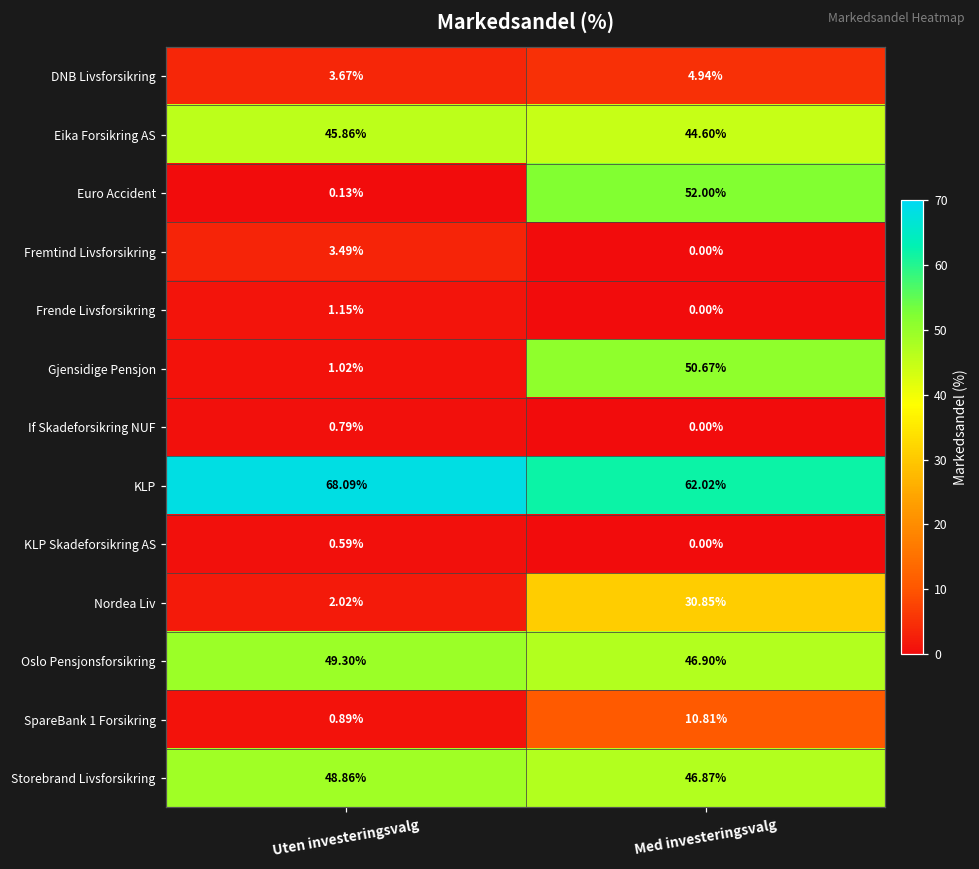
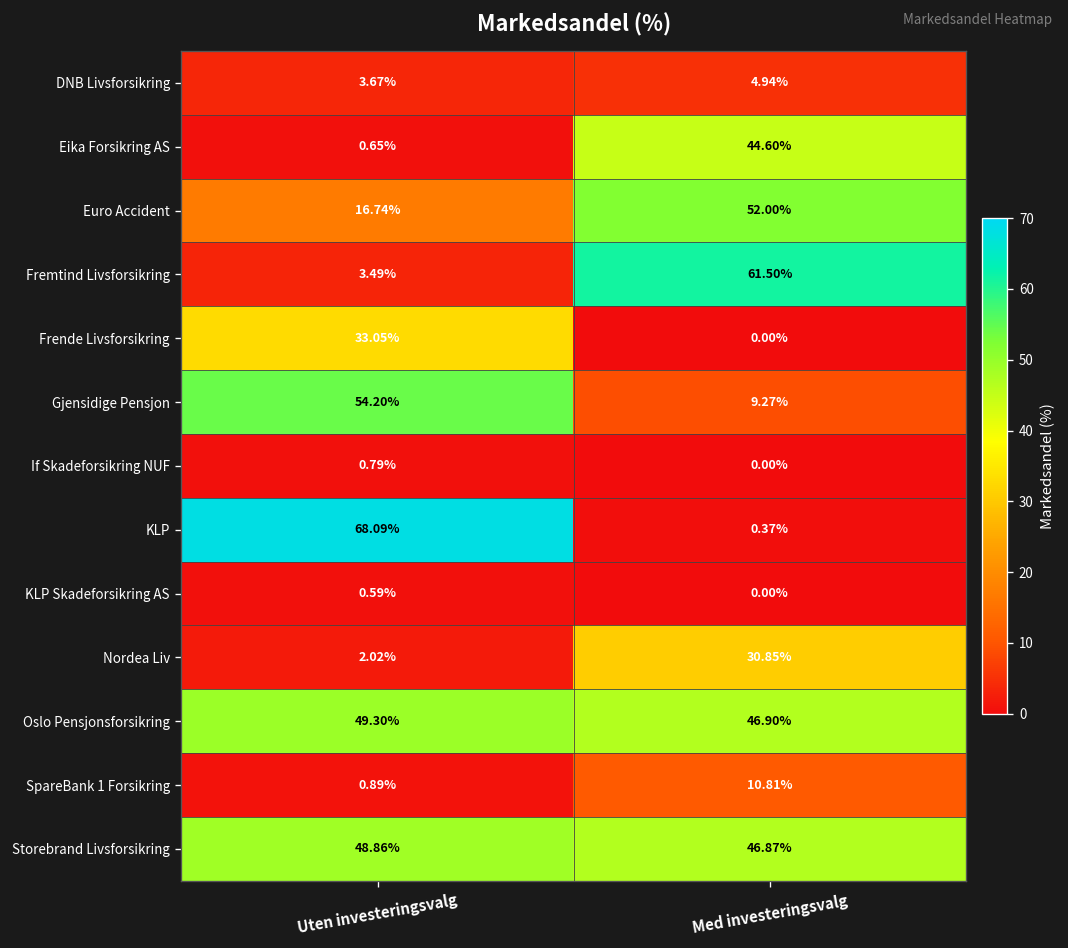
Eika Forsikring AS, Uten investeringsvalg: 45.86% -> 0.65%
Euro Accident, Uten investeringsvalg: 0.13% -> 16.74%
Fremtind Livsforsikring, Med investeringsvalg: 0.00% -> 61.50%
Frende Livsforsikring, Uten investeringsvalg: 1.15% -> 33.05%
Gjensidige Pensjon, Uten investeringsvalg: 1.02% -> 54.20%
Gjensidige Pensjon, Med investeringsvalg: 50.67% -> 9.27%
KLP, Med investeringsvalg: 62.02% -> 0.37%
